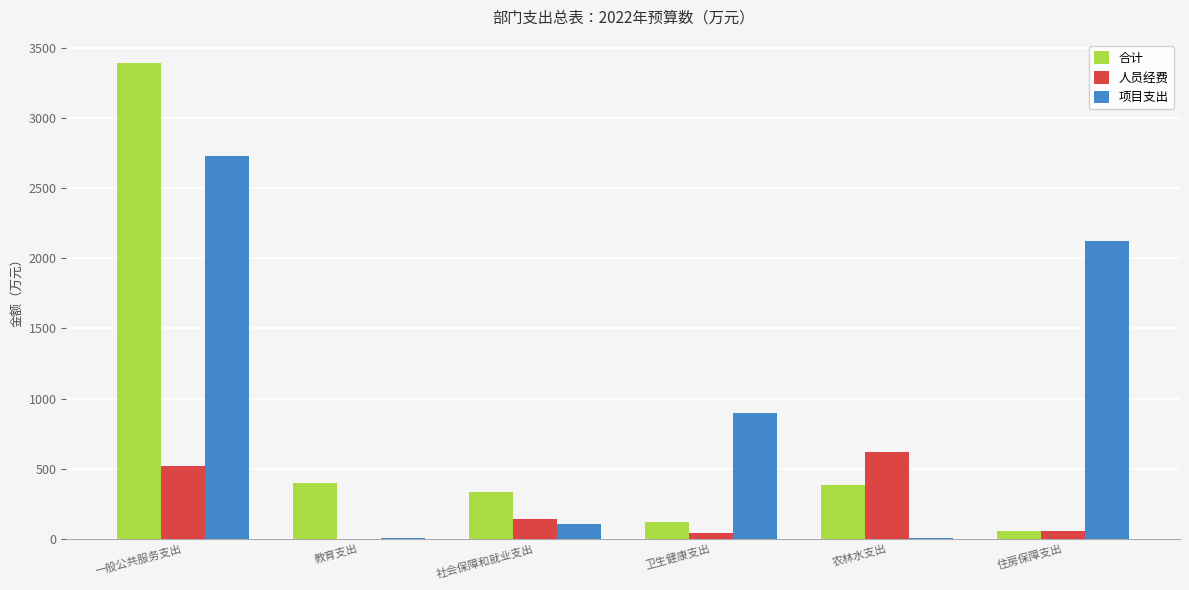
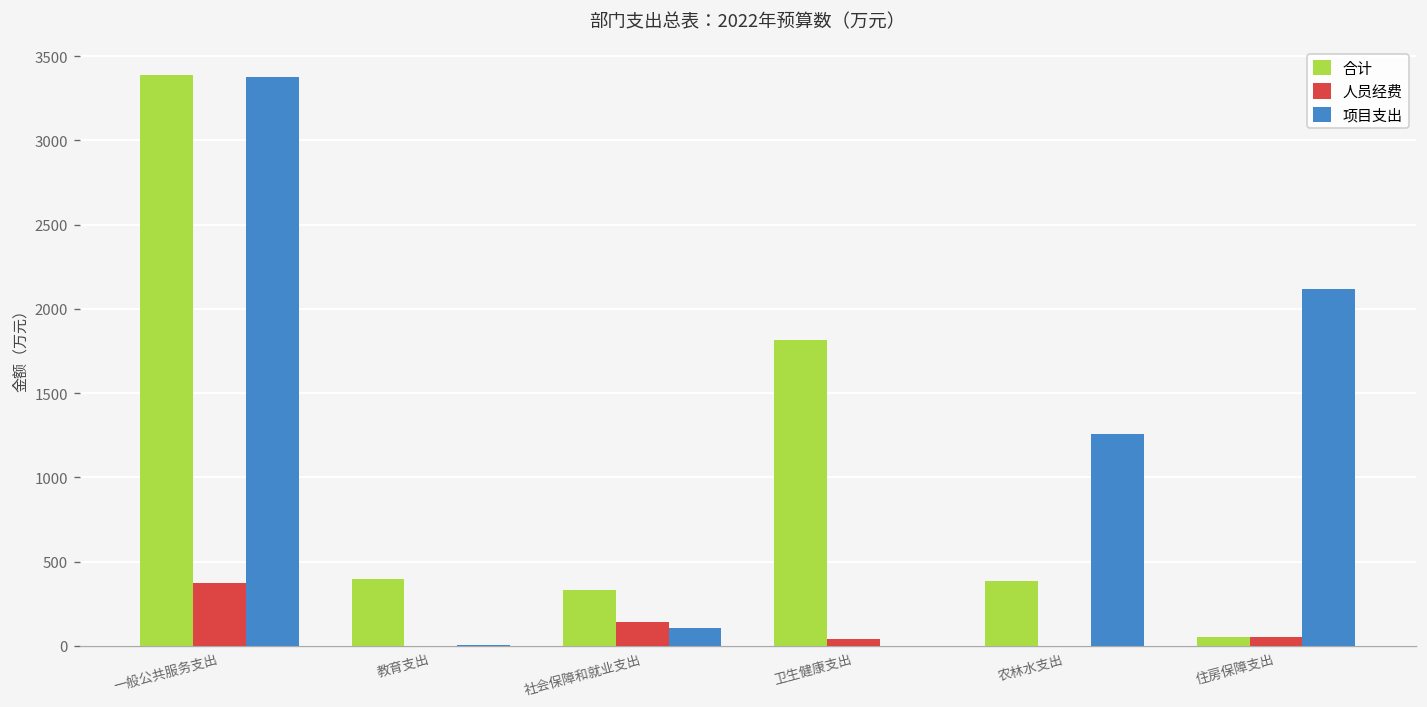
人员经费, 一般公共服务支出: 520 -> 380
项目支出, 一般公共服务支出: 2730 -> 3380
合计, 卫生健康支出: 120 -> 1820
项目支出, 卫生健康支出: 900 -> 0
人员经费, 农林水支出: 620 -> 0
项目支出, 农林水支出: 10 -> 1260
